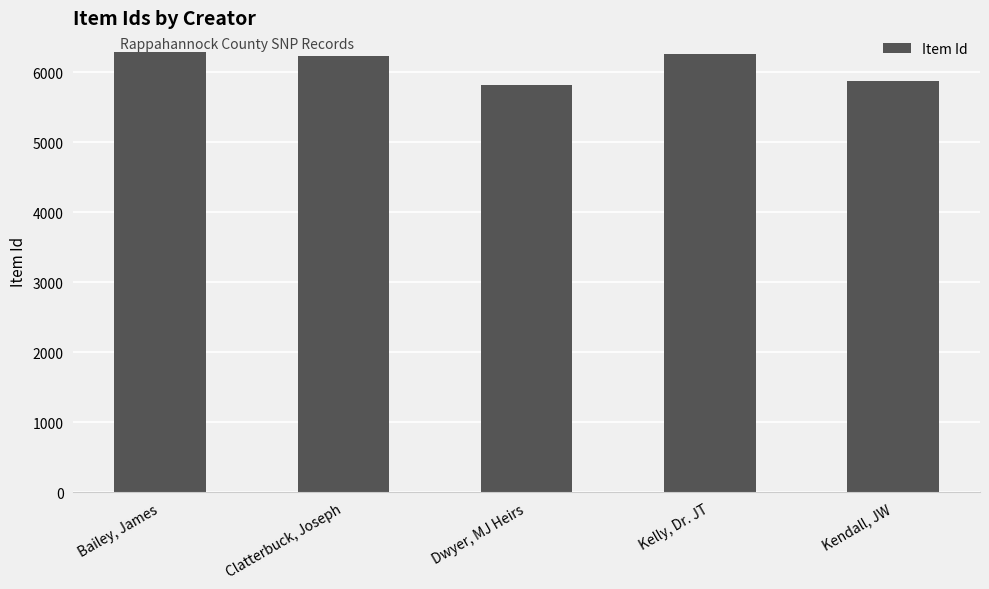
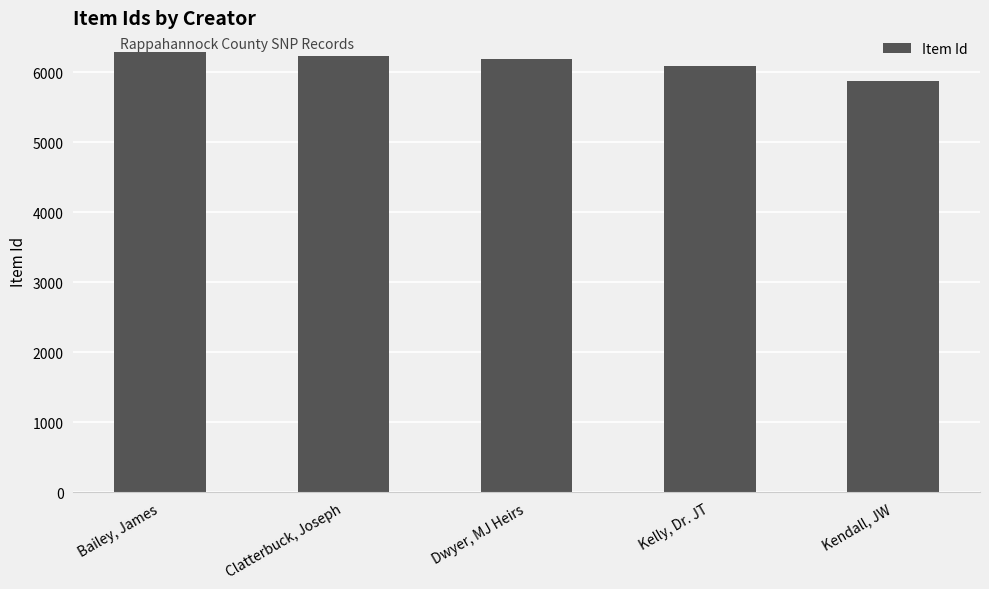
Dwyer, MJ Heirs: 5800 -> 6200
Kelly, Dr. JT: 6300 -> 6100
